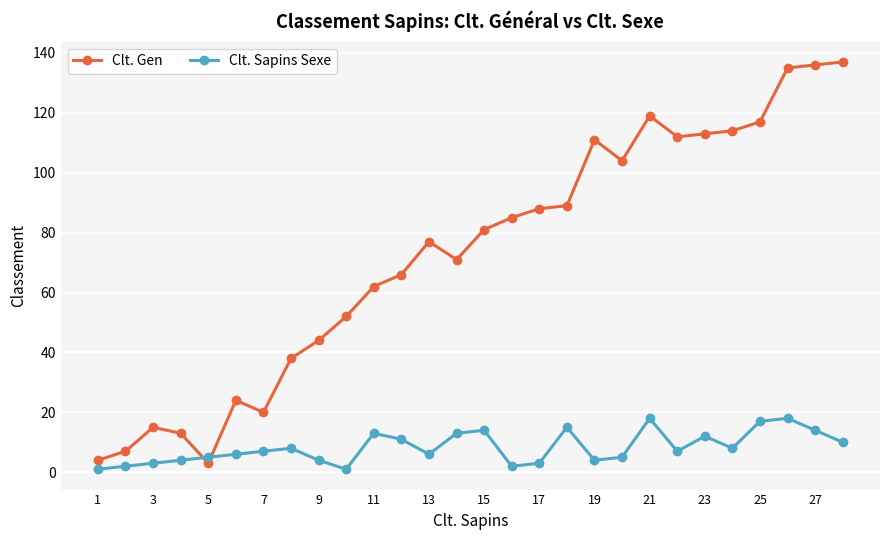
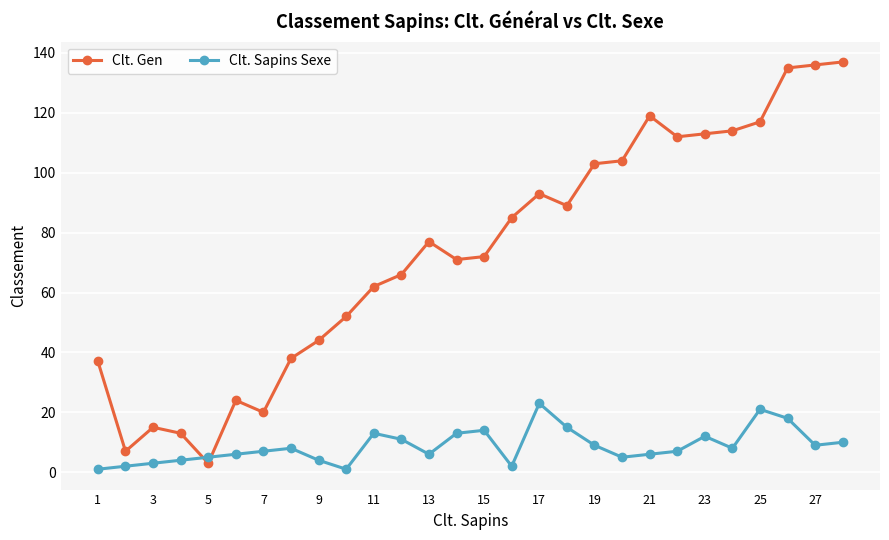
Clt. Gen, 1: 4 -> 37
Clt. Gen, 15: 81 -> 72
Clt. Gen, 17: 88 -> 93
Clt. Sapins Sexe, 17: 3 -> 23
Clt. Gen, 19: 111 -> 103
Clt. Sapins Sexe, 19: 4 -> 9
Clt. Sapins Sexe, 21: 18 -> 6
Clt. Sapins Sexe, 25: 17 -> 21
Clt. Sapins Sexe, 27: 14 -> 9
